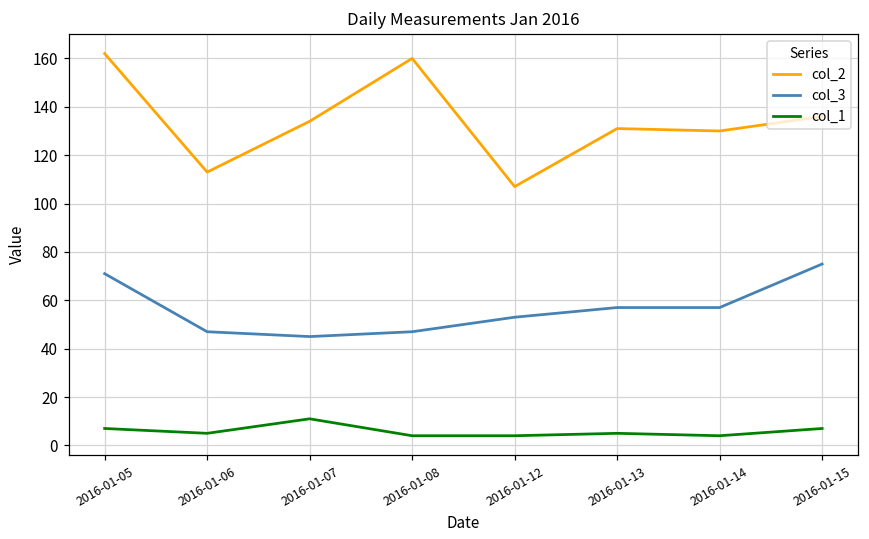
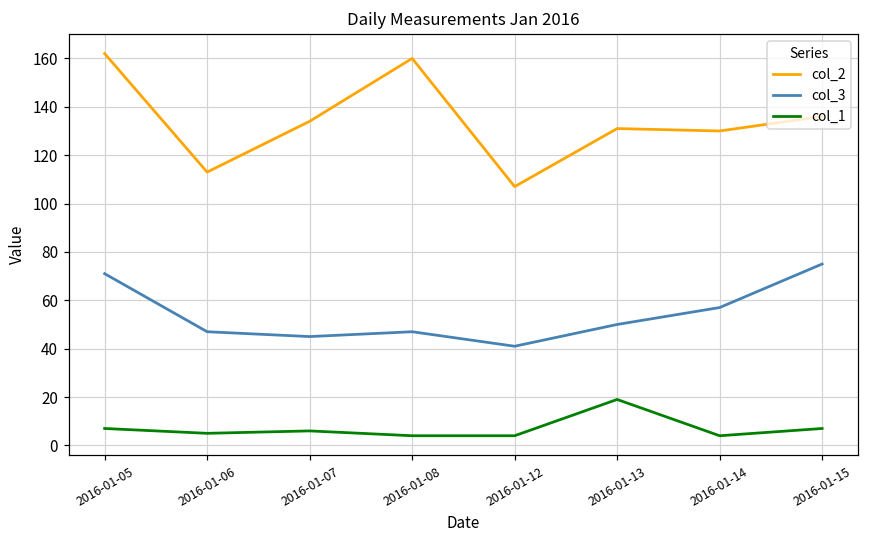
col_1, 2016-01-07: 11 -> 6
col_3, 2016-01-12: 53 -> 41
col_3, 2016-01-13: 57 -> 50
col_1, 2016-01-13: 5 -> 19
